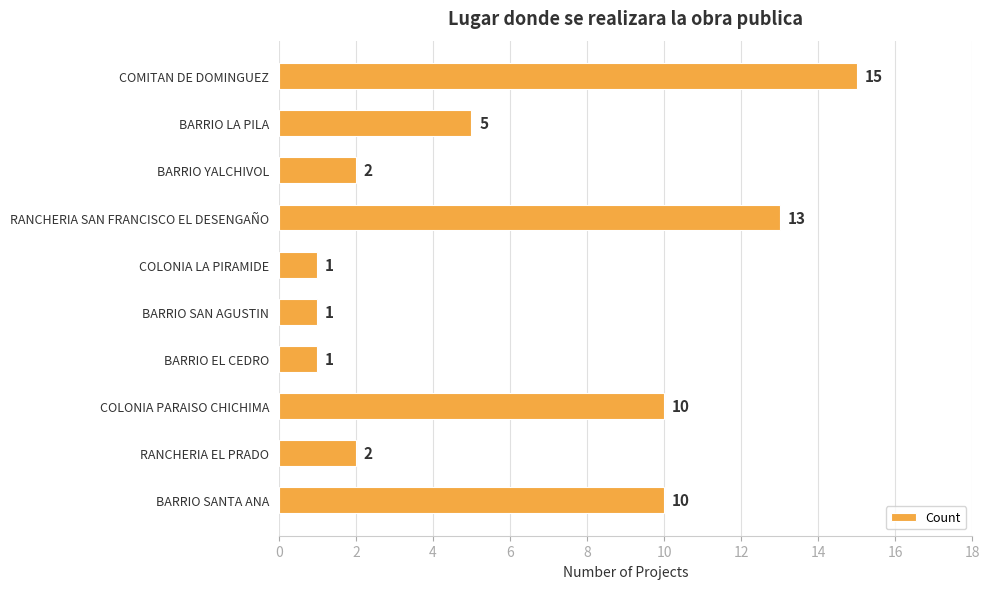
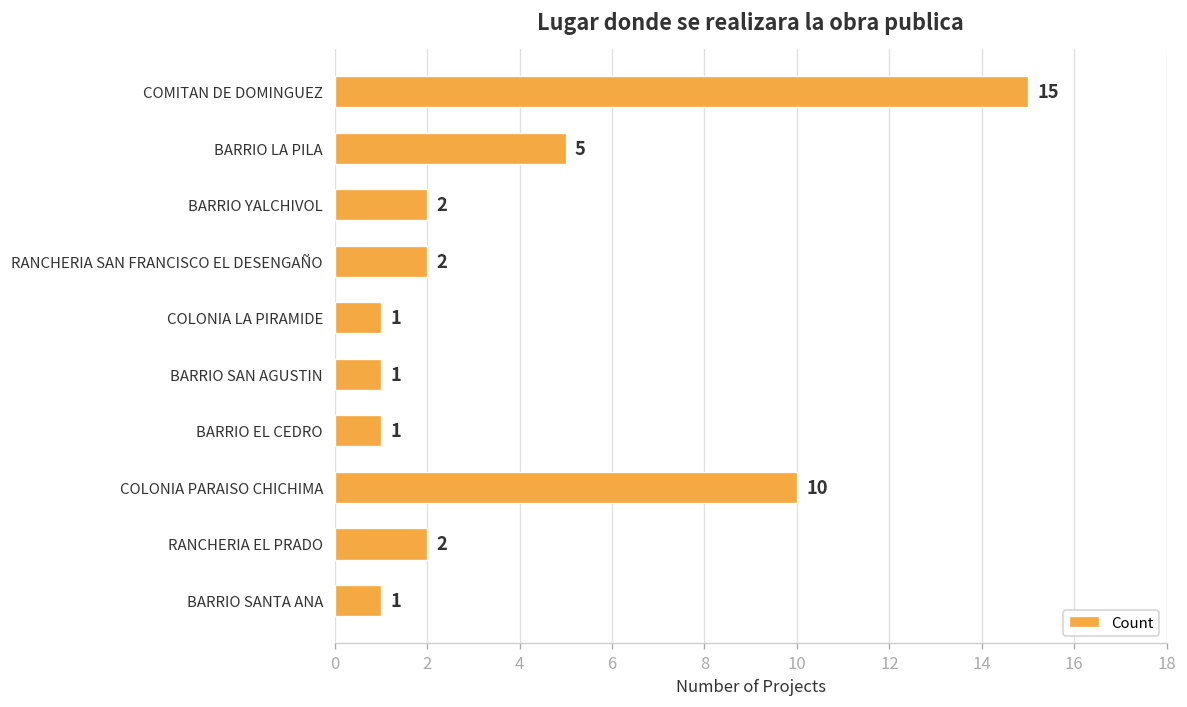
RANCHERIA SAN FRANCISCO EL DESENGAÑO: 13 -> 2
BARRIO SANTA ANA: 10 -> 1
